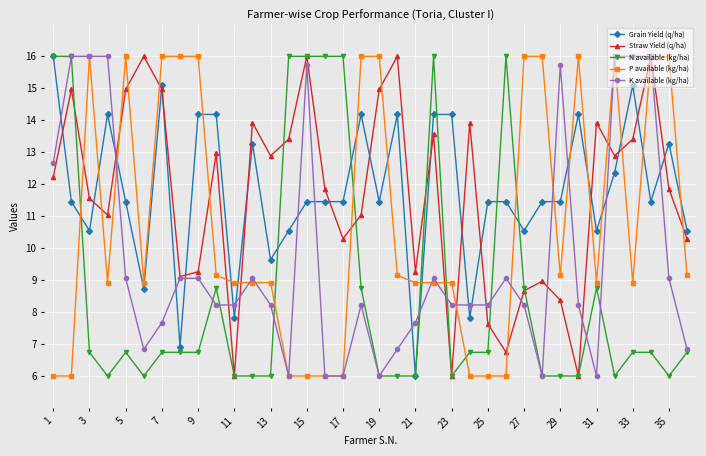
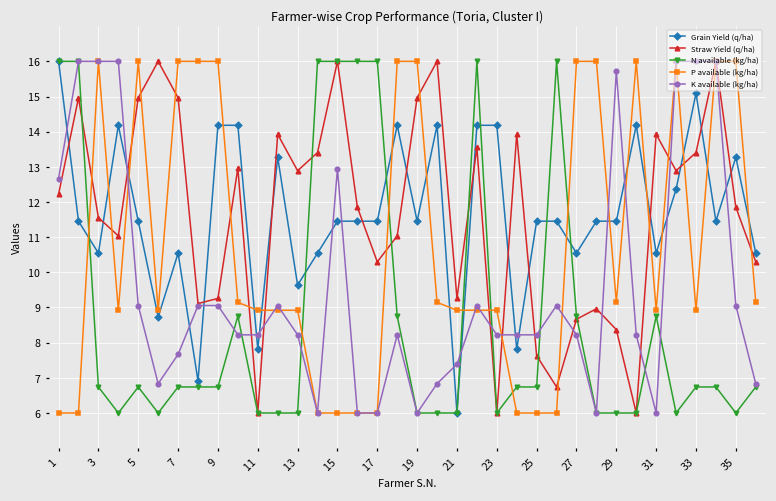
Grain Yield (q/ha), 7: 15.1 -> 10.5
K available (kg/ha), 15: 15.7 -> 12.9
K available (kg/ha), 21: 7.7 -> 7.4
